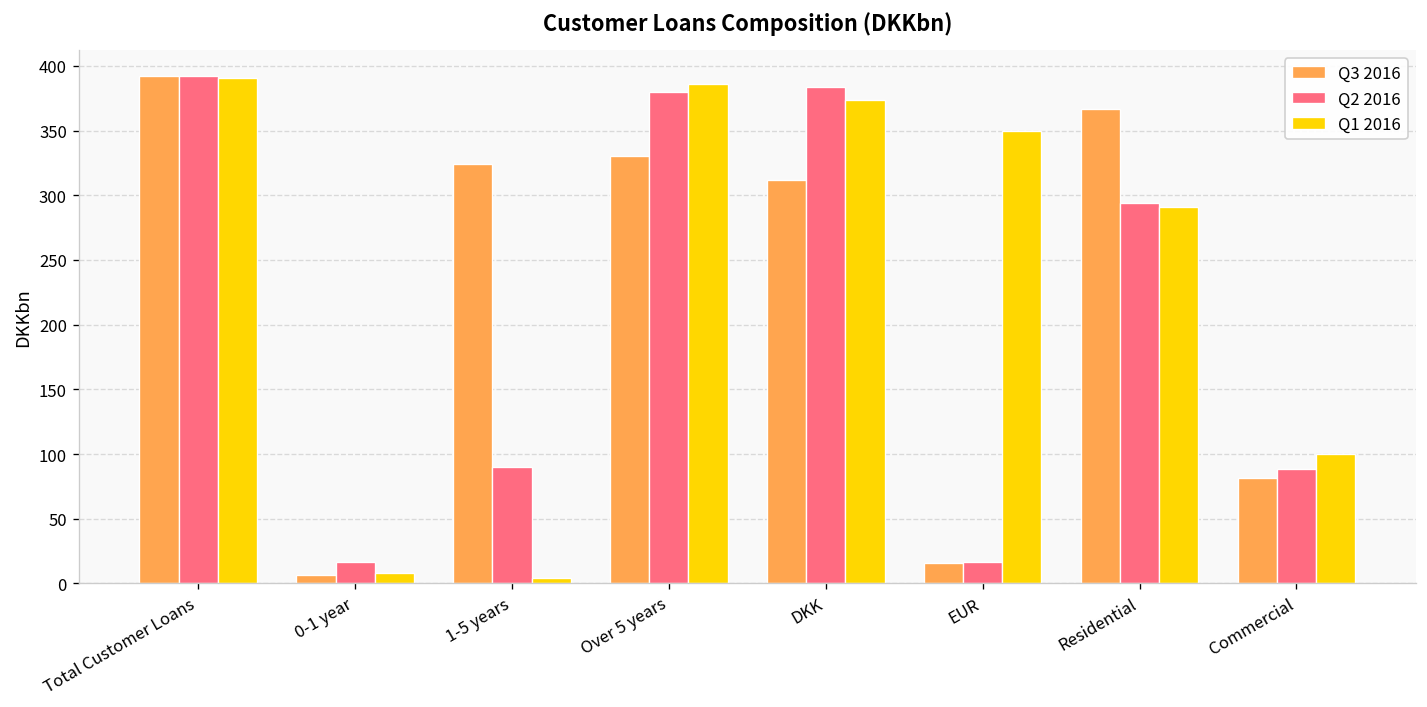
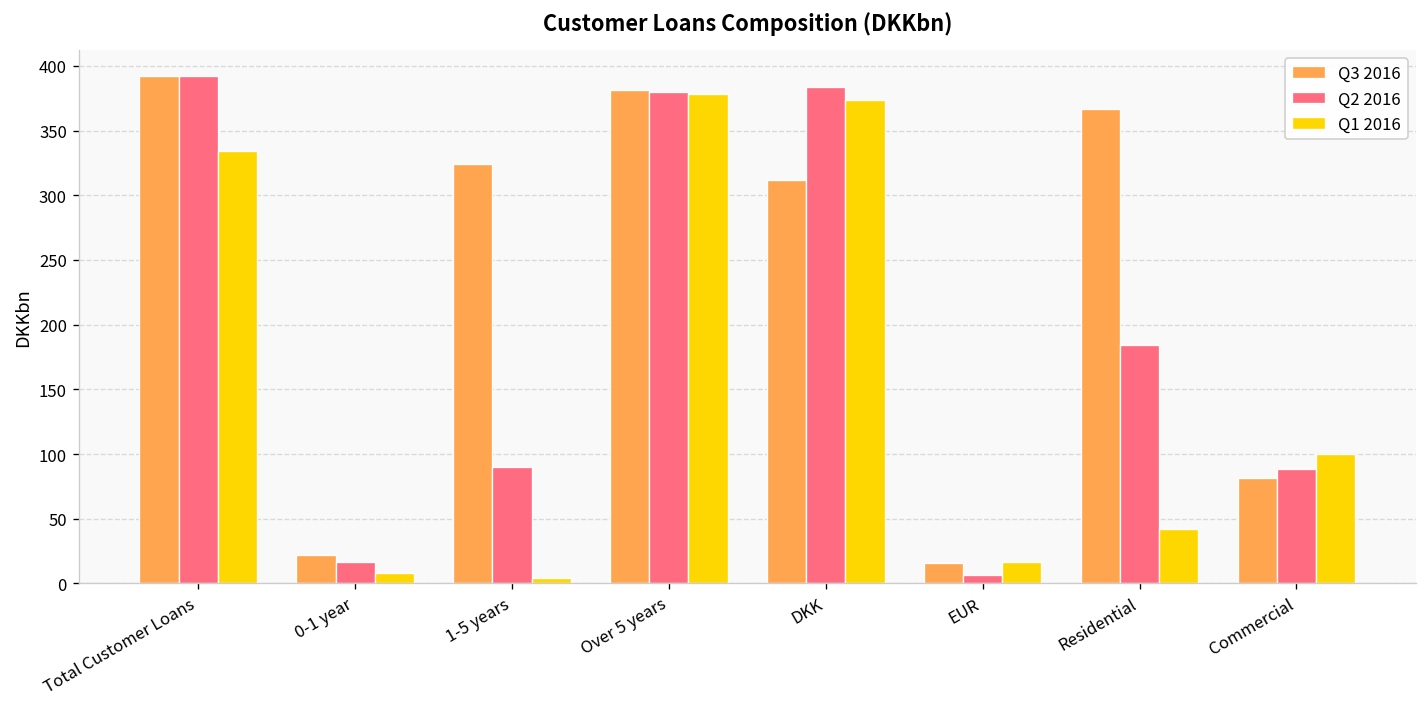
Q1 2016, Total Customer Loans: 391 -> 334
Q3 2016, 0-1 year: 7 -> 22
Q3 2016, Over 5 years: 330 -> 382
Q1 2016, Over 5 years: 386 -> 378
Q2 2016, EUR: 16 -> 6
Q1 2016, EUR: 349 -> 17
Q2 2016, Residential: 294 -> 185
Q1 2016, Residential: 291 -> 42
